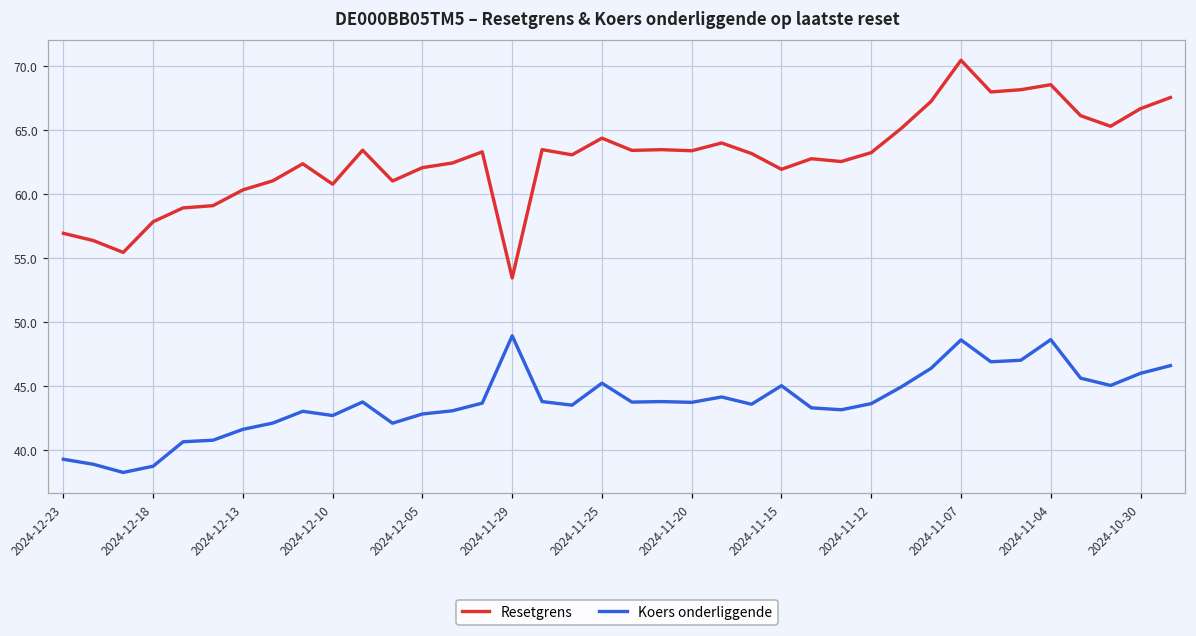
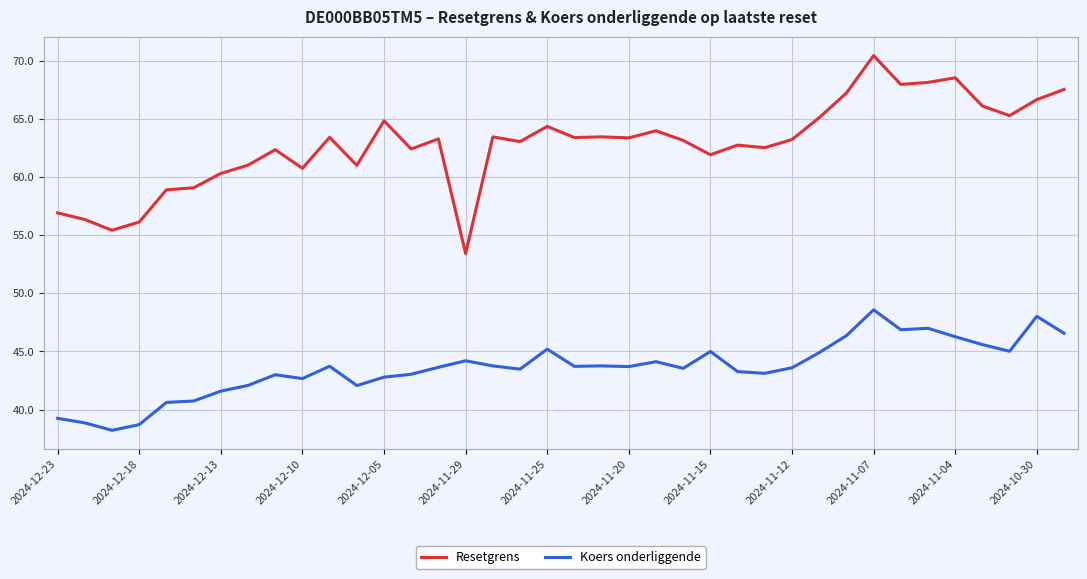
Resetgrens, 2024-12-18: 57.8 -> 56.1
Resetgrens, 2024-12-05: 62.0 -> 64.8
Koers onderliggende, 2024-11-29: 48.9 -> 44.2
Koers onderliggende, 2024-11-04: 48.6 -> 46.3
Koers onderliggende, 2024-10-30: 46.0 -> 48.0
